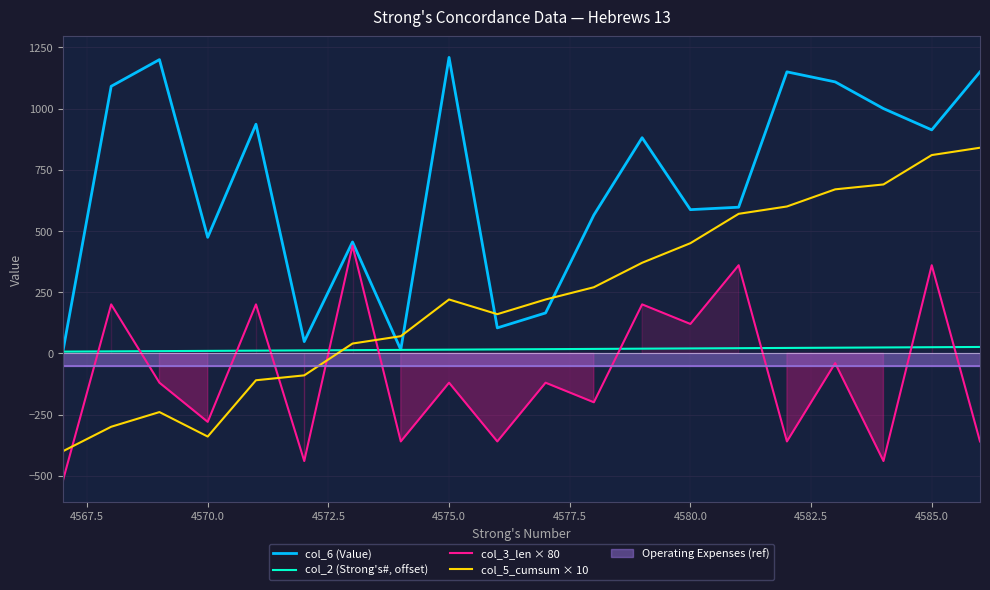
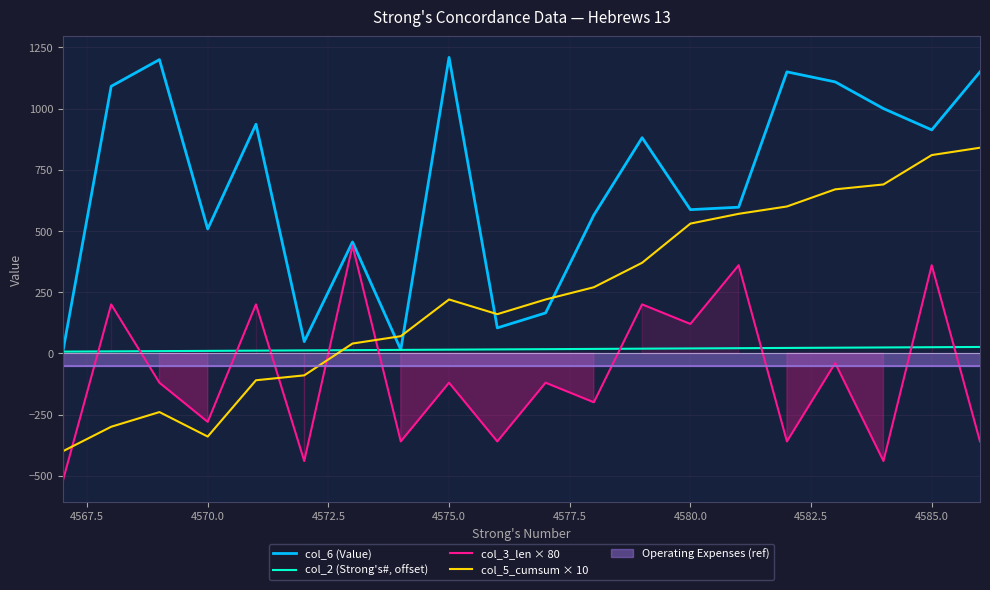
col_6 (Value), 4570.0: 470 -> 510
col_5_cumsum × 10, 4580.0: 450 -> 530
